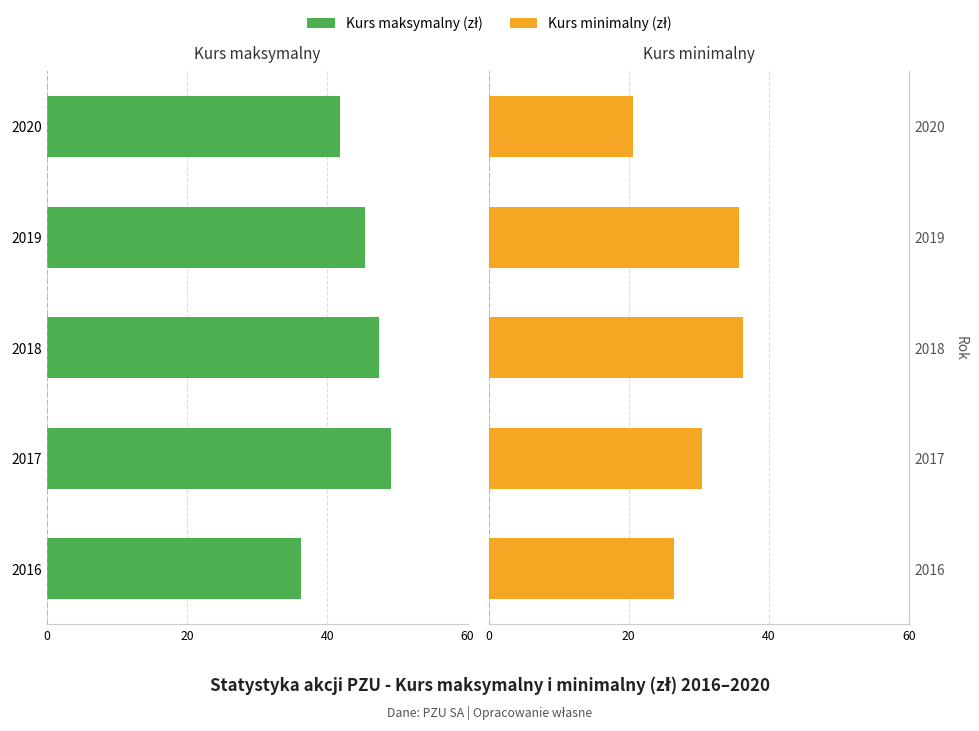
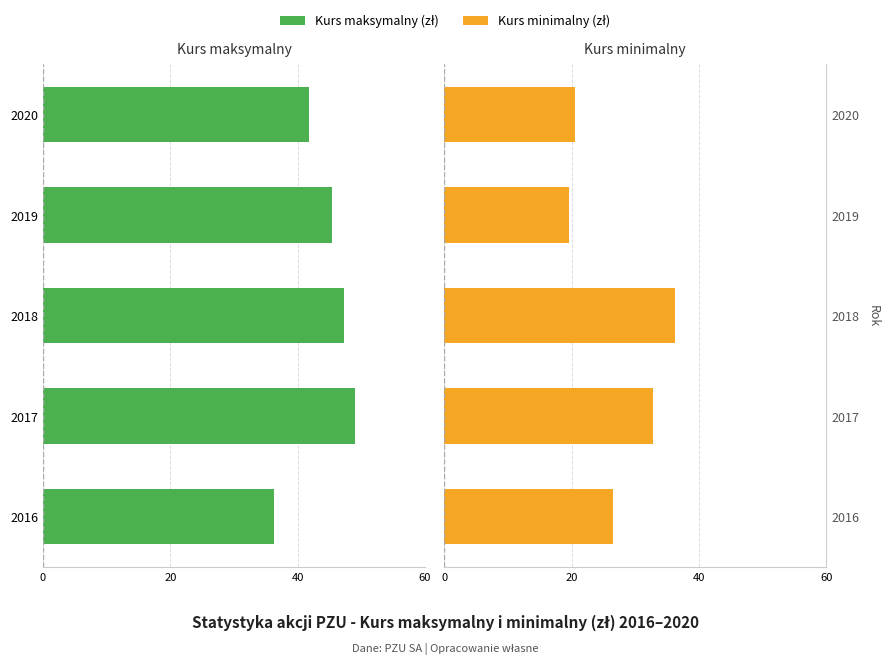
Kurs minimalny, 2019: 36 -> 20
Kurs minimalny, 2017: 31 -> 33
